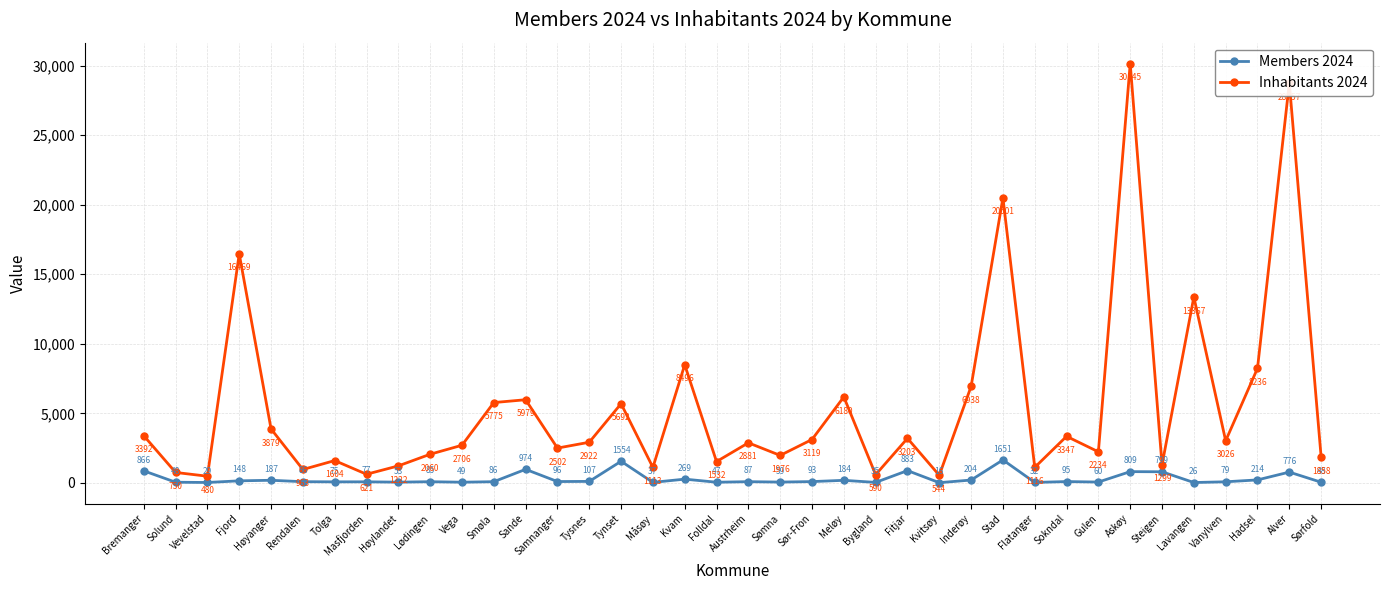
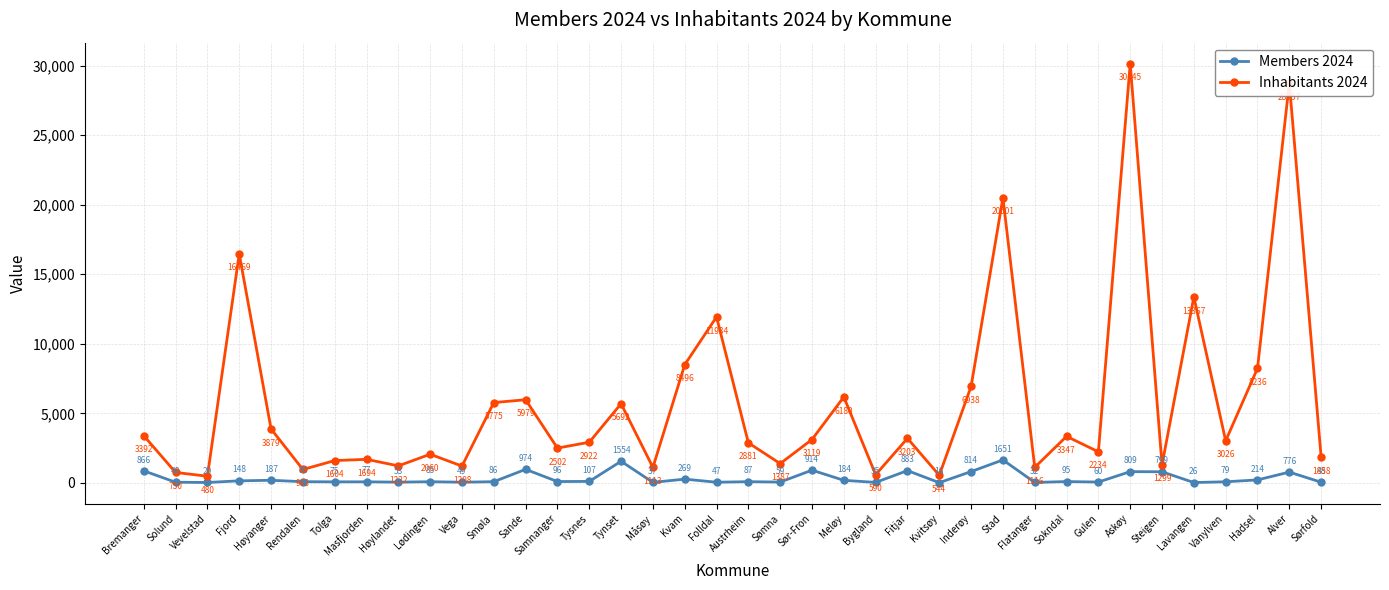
Inhabitants 2024, Masfjorden: 621 -> 1694
Inhabitants 2024, Vega: 2706 -> 1208
Inhabitants 2024, Folldal: 1532 -> 11934
Inhabitants 2024, Sømna: 1976 -> 1387
Members 2024, Sør-Fron: 93 -> 914
Members 2024, Inderøy: 204 -> 814
